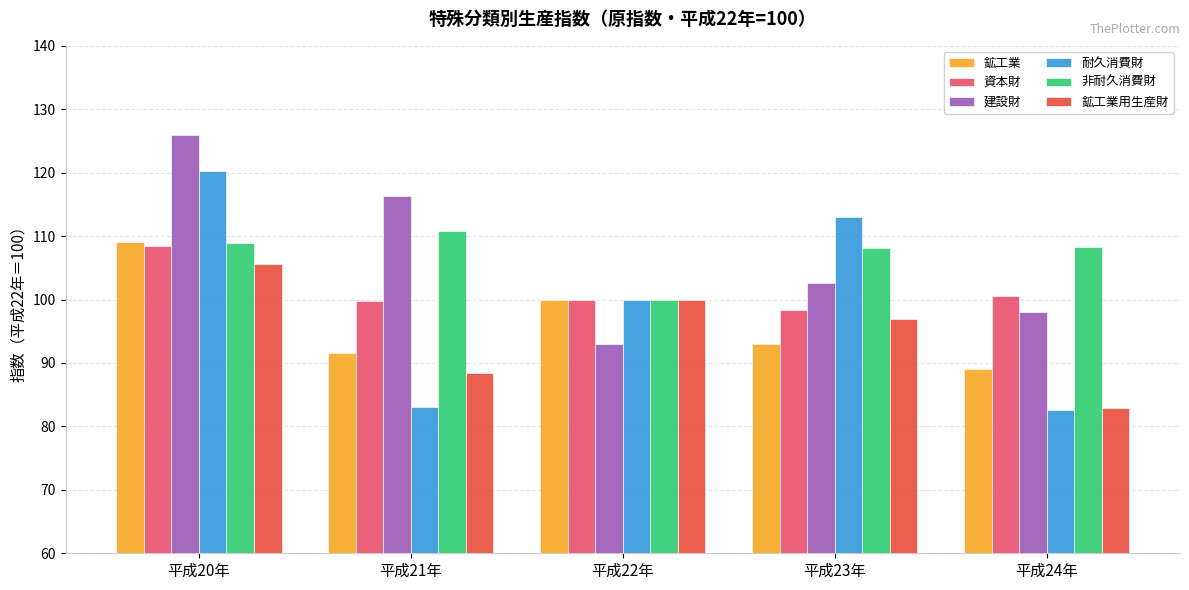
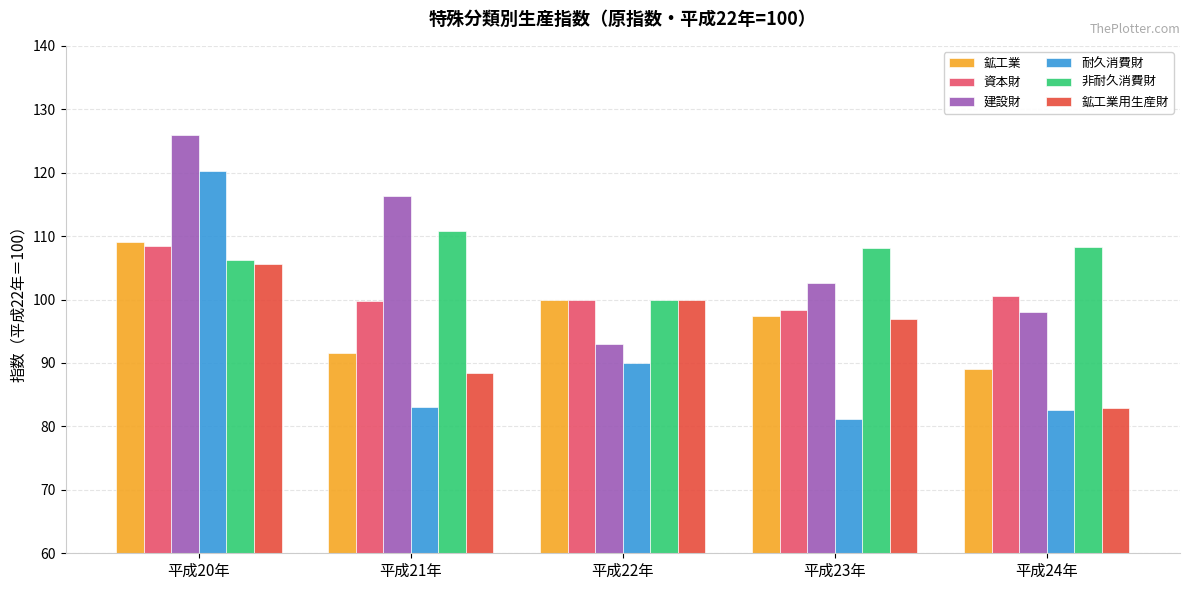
非耐久消費財, 平成20年: 109 -> 106
耐久消費財, 平成22年: 100 -> 90
鉱工業, 平成23年: 93 -> 97
耐久消費財, 平成23年: 113 -> 81
